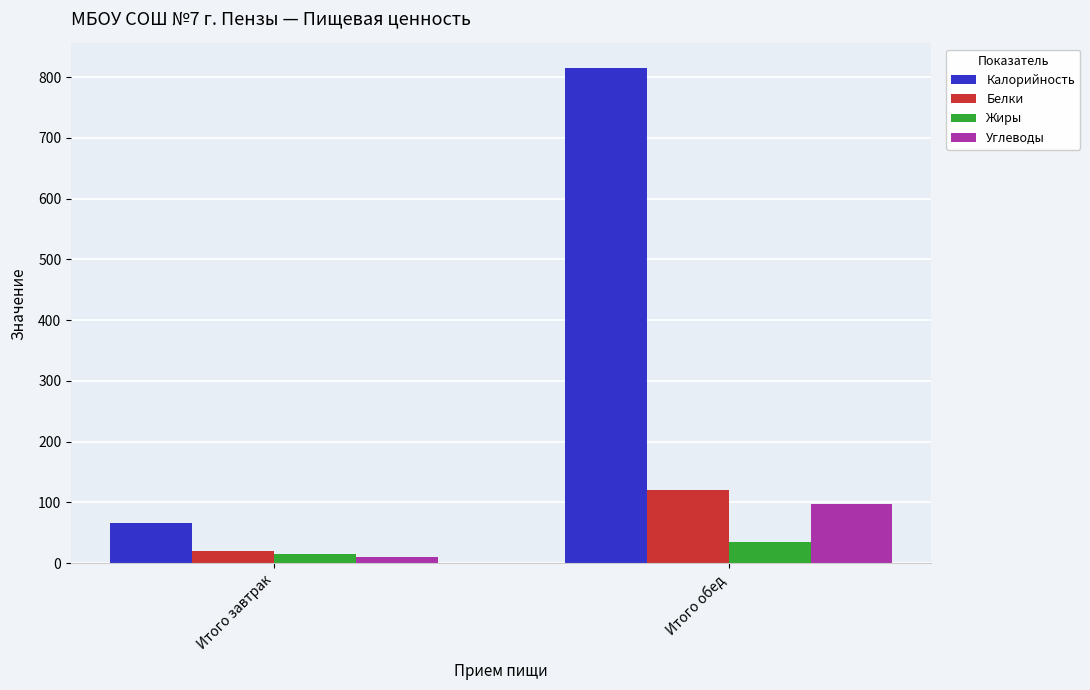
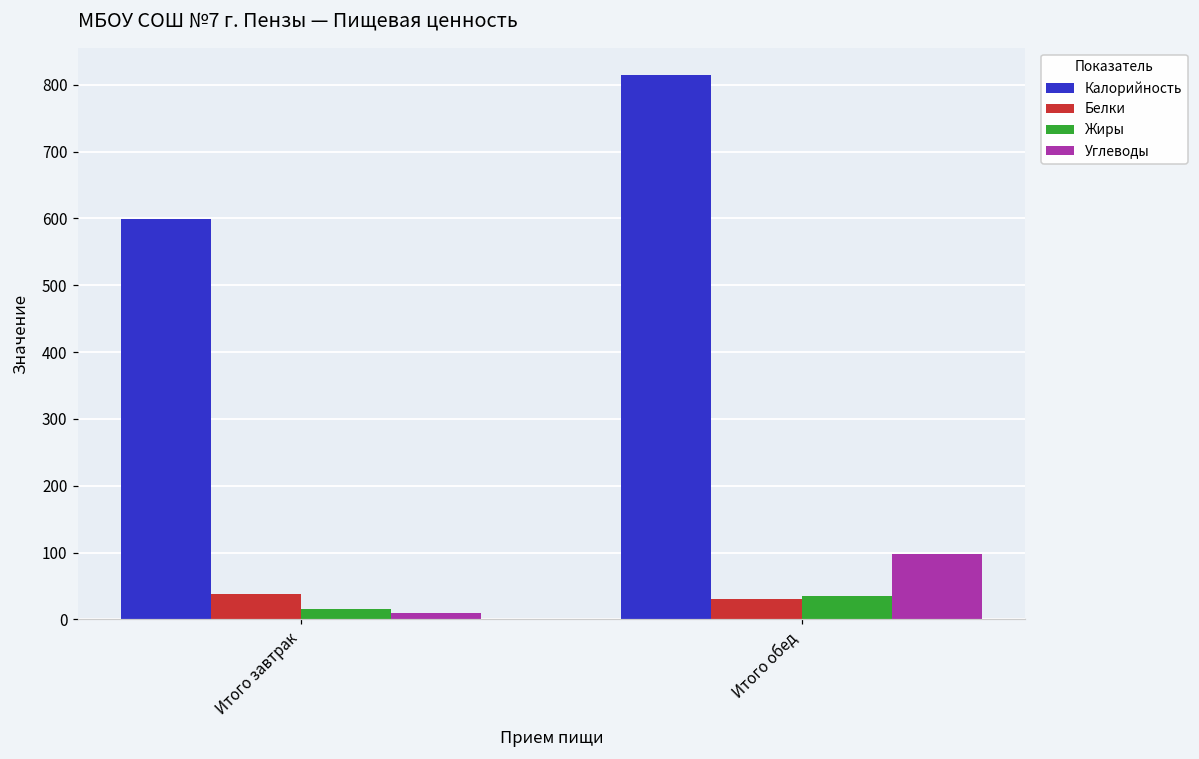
Калорийность, Итого завтрак: 70 -> 600
Белки, Итого завтрак: 20 -> 40
Белки, Итого обед: 120 -> 30
